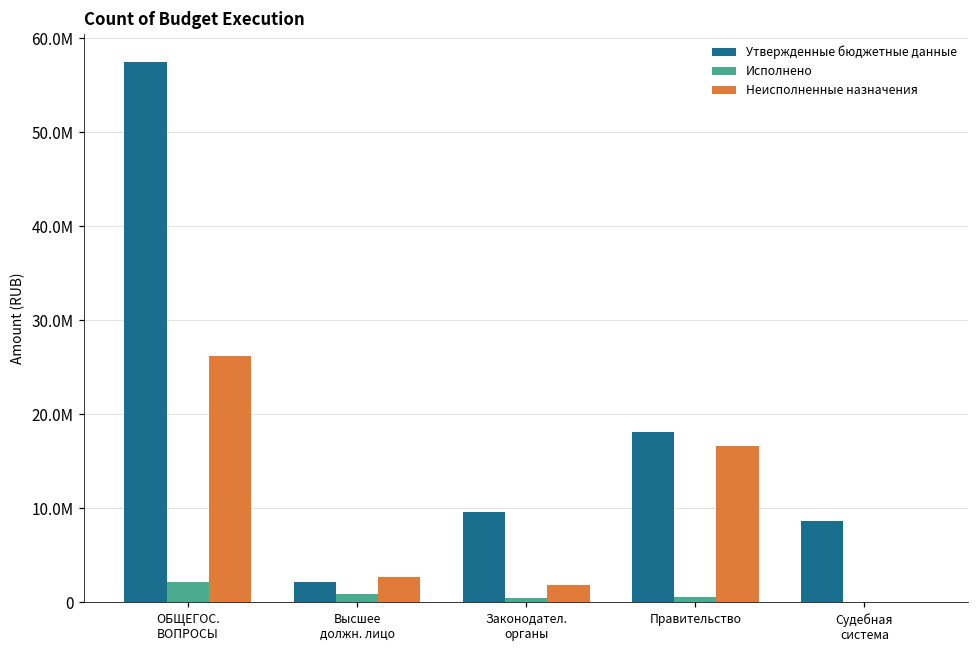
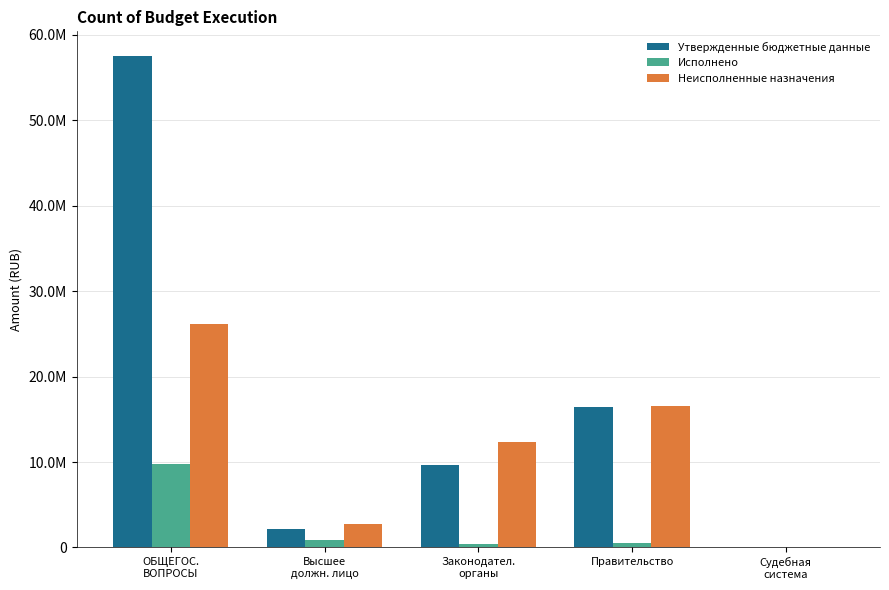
Исполнено, ОБЩЕГОС. ВОПРОСЫ: 2000000 -> 10000000
Неисполненные назначения, Законодател. органы: 2000000 -> 12000000
Утвержденные бюджетные данные, Правительство: 18000000 -> 16000000
Утвержденные бюджетные данные, Судебная система: 9000000 -> 0
